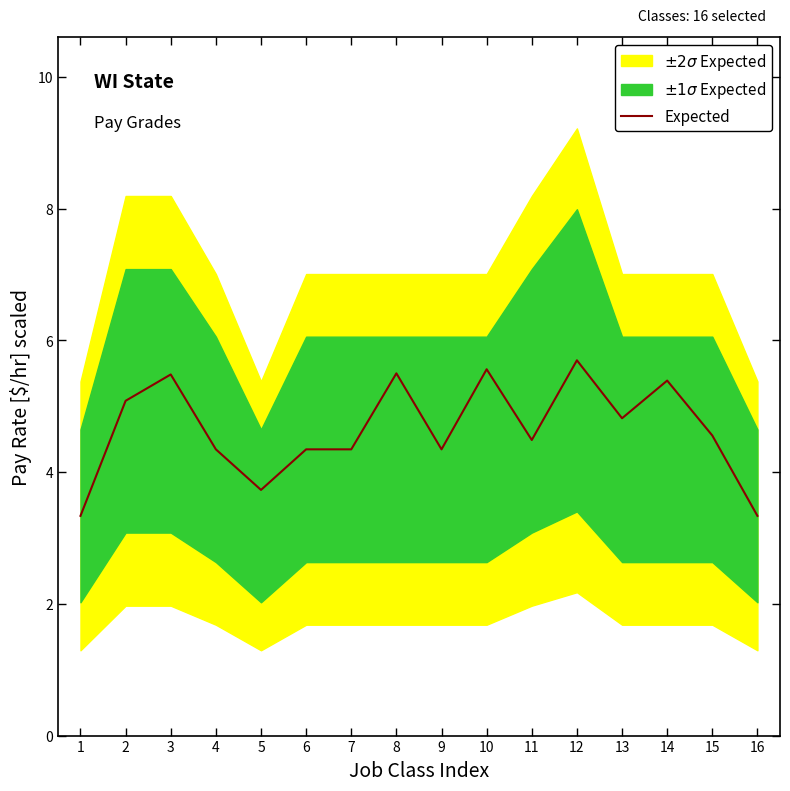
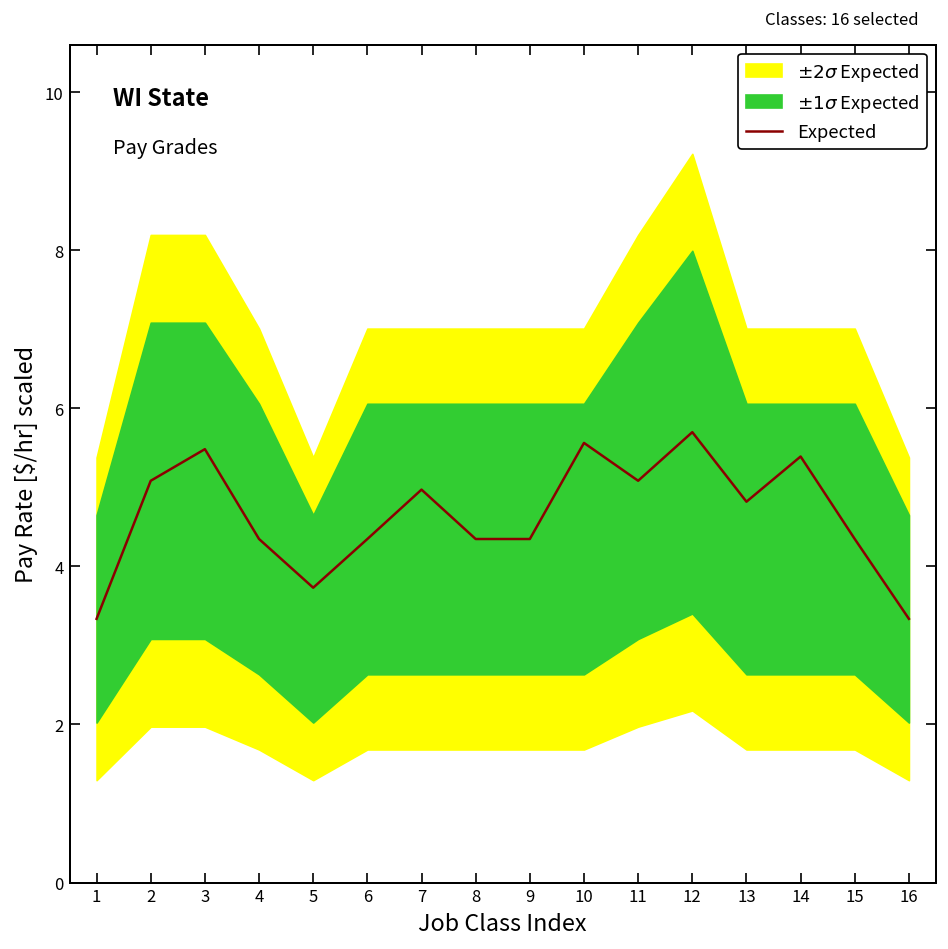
Expected, 7: 4.3 -> 5.0
Expected, 8: 5.5 -> 4.3
Expected, 11: 4.5 -> 5.1
Expected, 15: 4.6 -> 4.3
